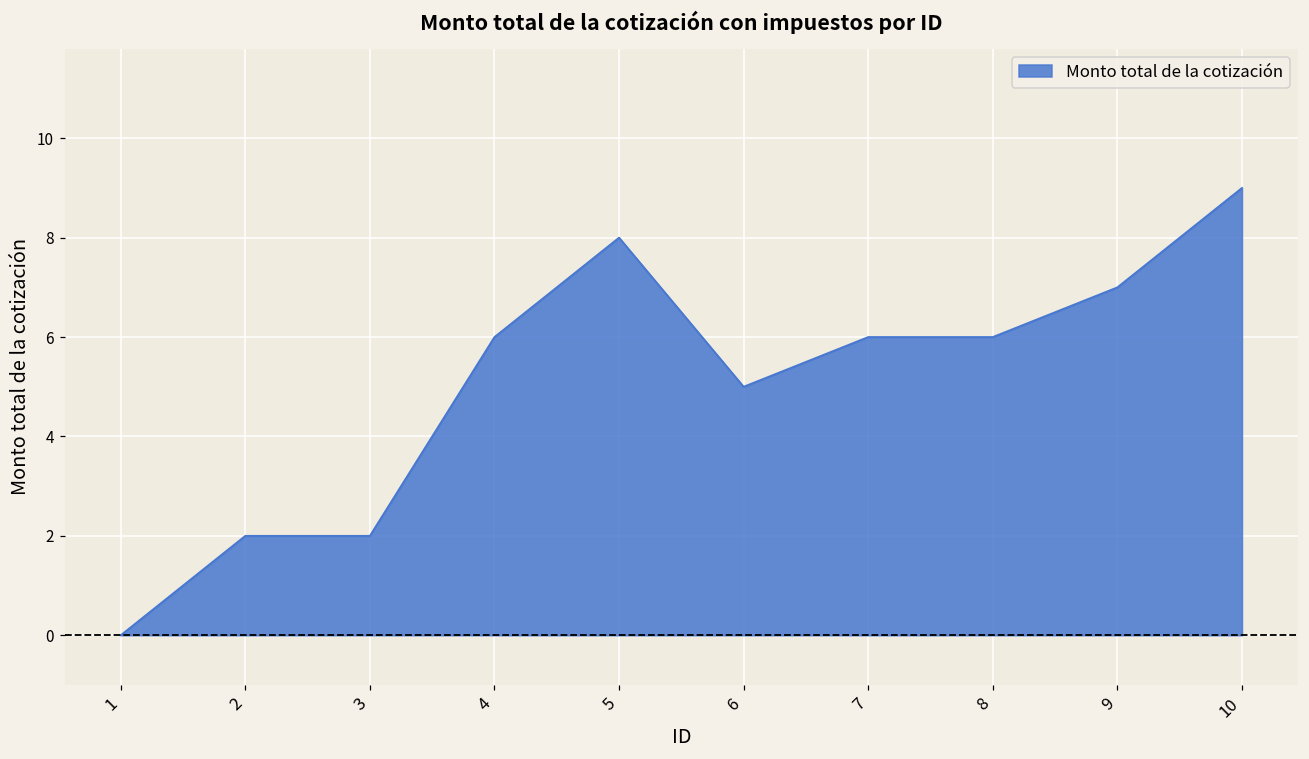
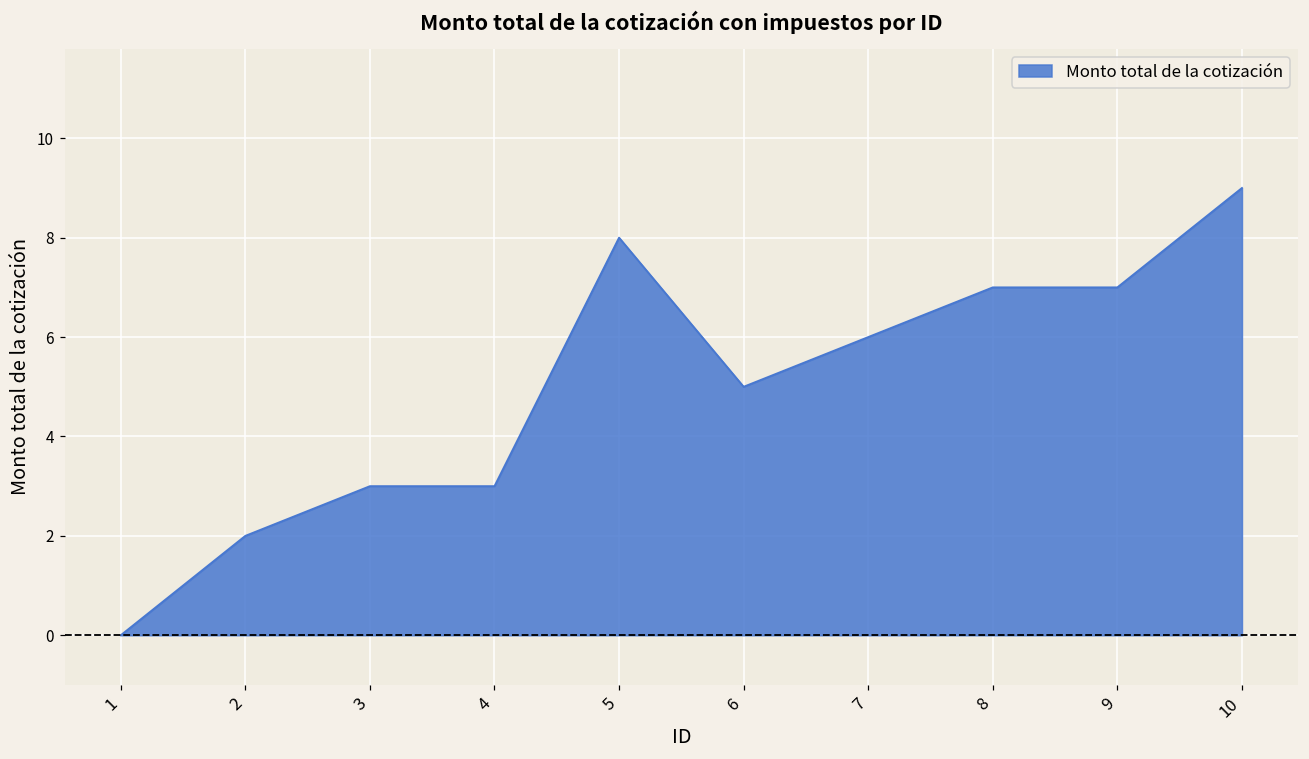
3: 2 -> 3
4: 6 -> 3
8: 6 -> 7
